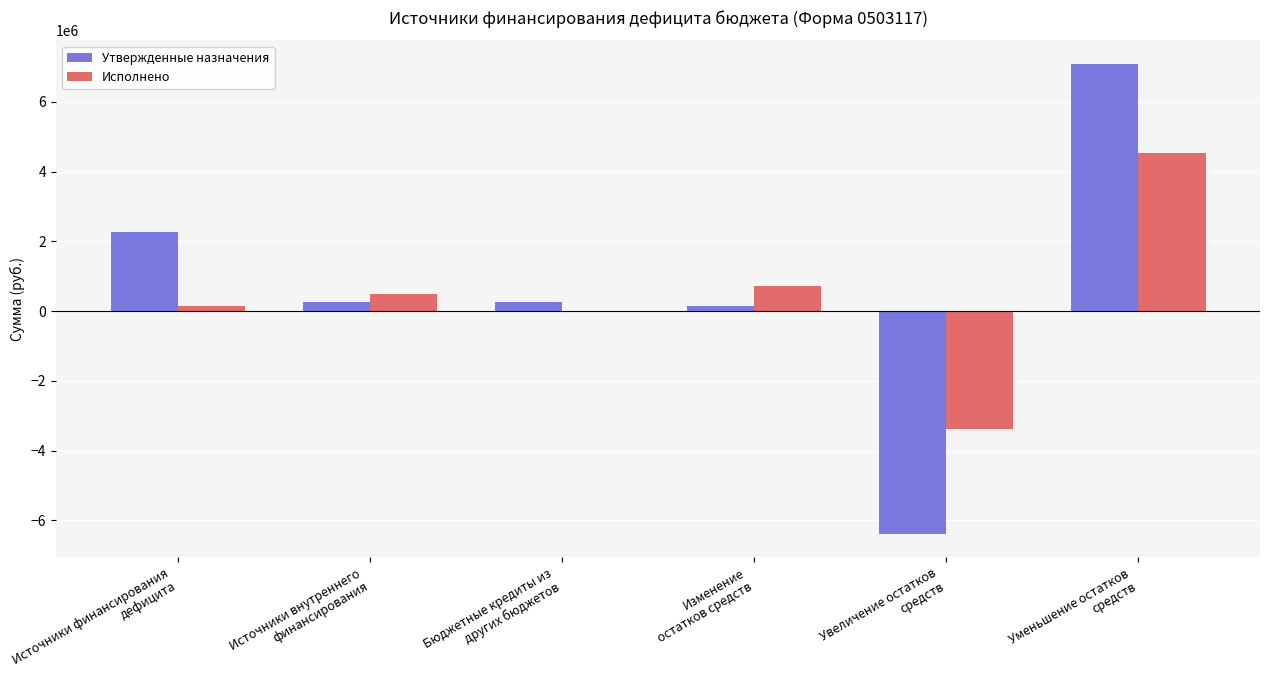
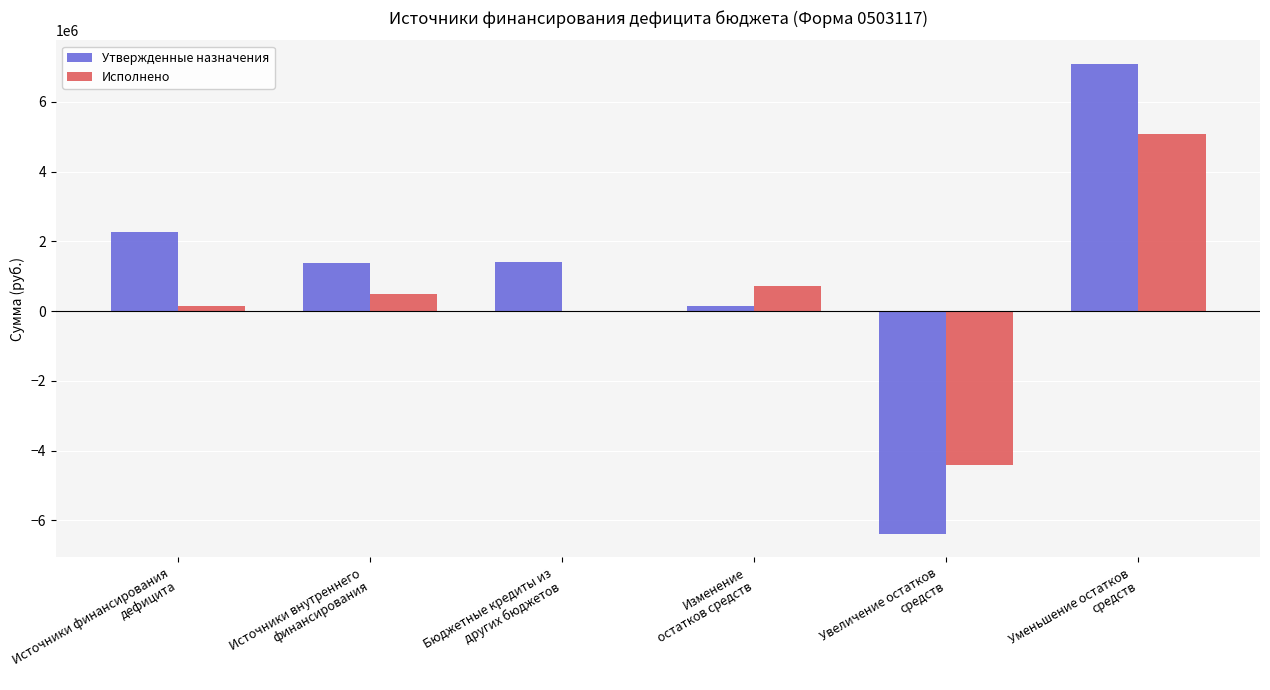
Утвержденные назначения, Источники внутреннего финансирования: 300000 -> 1400000
Утвержденные назначения, Бюджетные кредиты из других бюджетов: 300000 -> 1400000
Исполнено, Увеличение остатков средств: -3400000 -> -4400000
Исполнено, Уменьшение остатков средств: 4500000 -> 5100000
